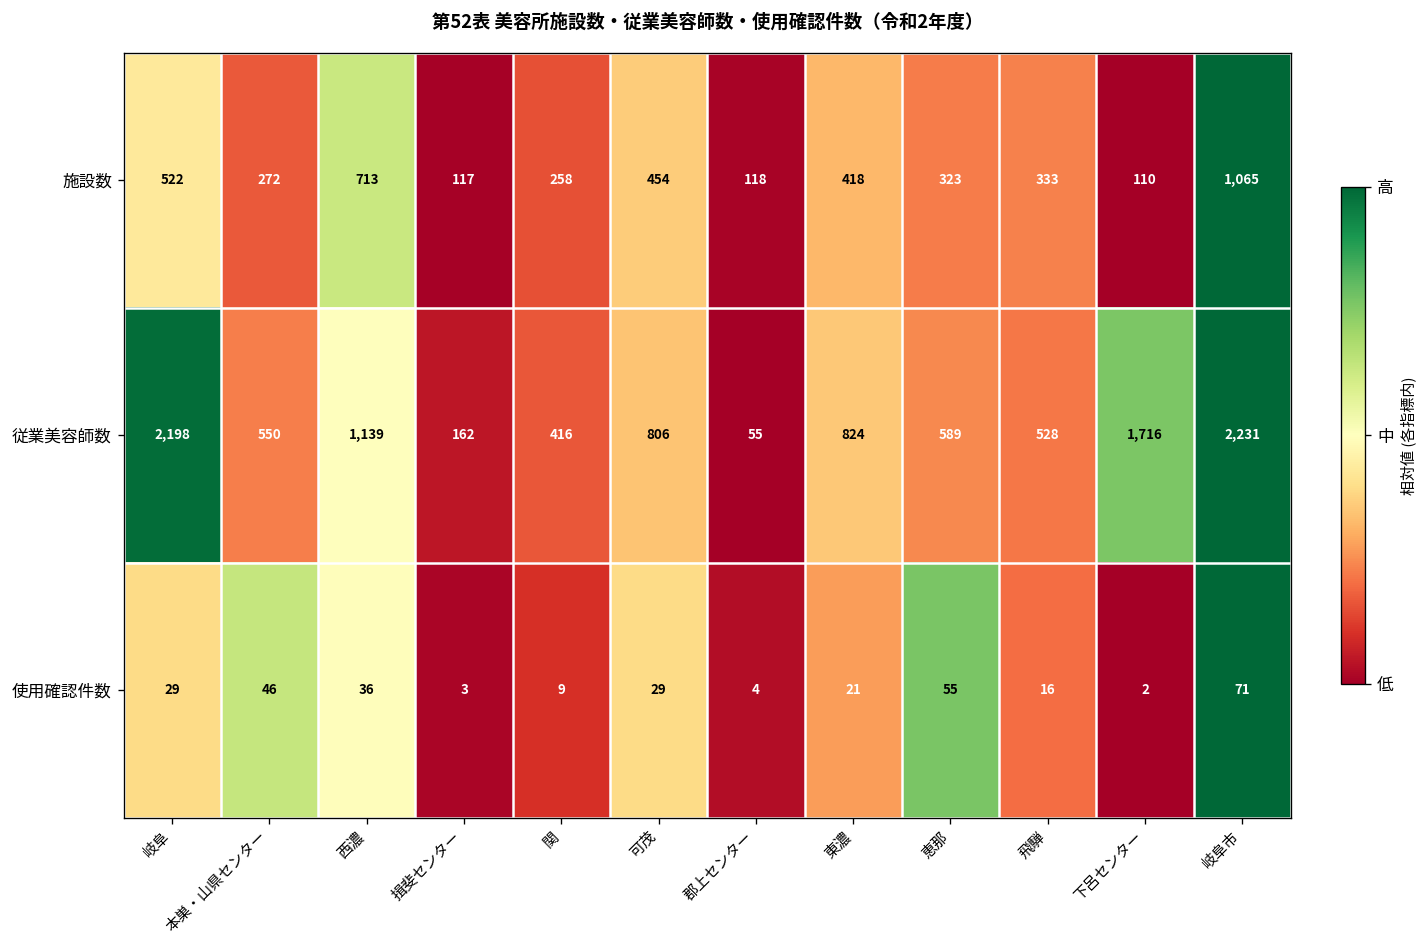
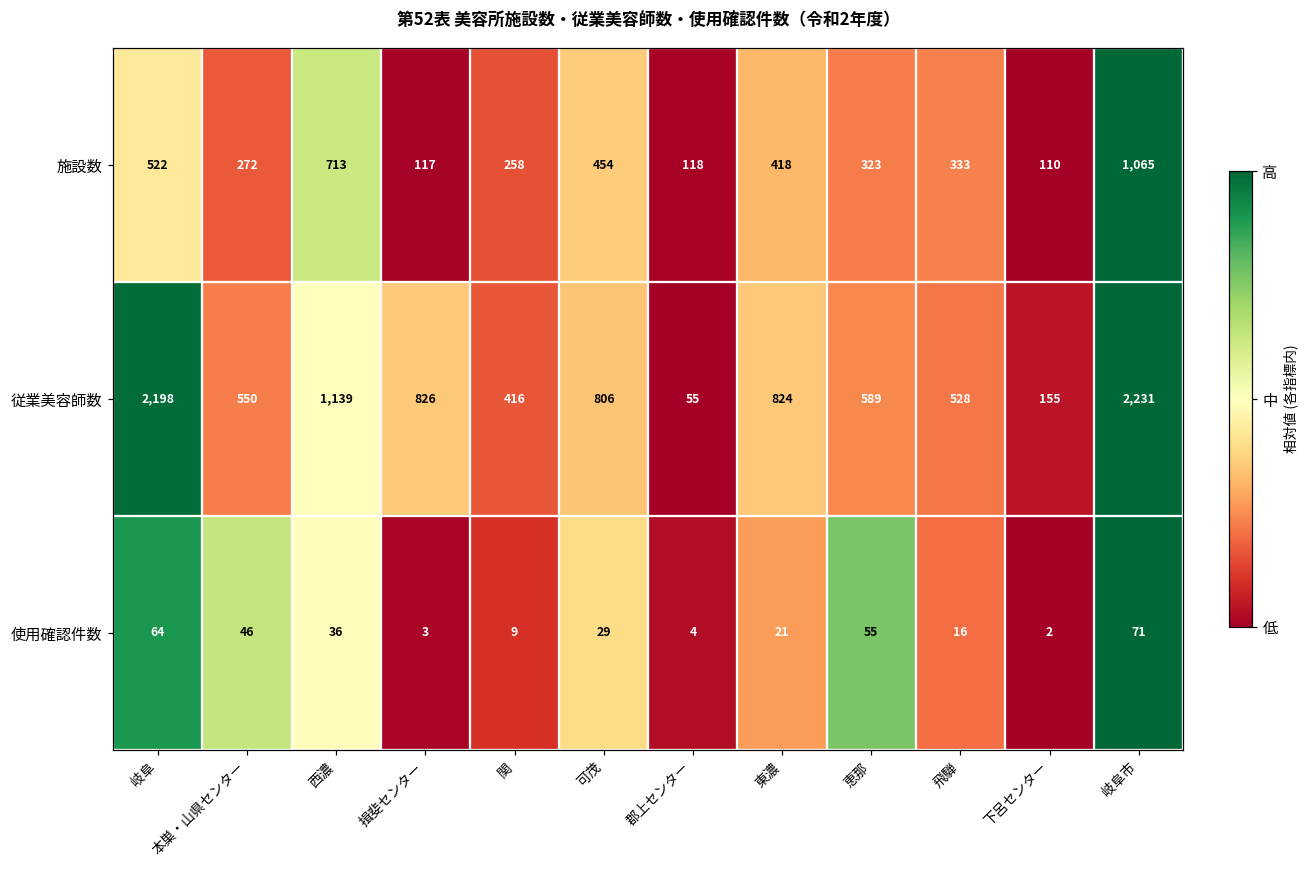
従業美容師数, 揖斐センター: 162 -> 826
従業美容師数, 下呂センター: 1,716 -> 155
使用確認件数, 岐阜: 29 -> 64
